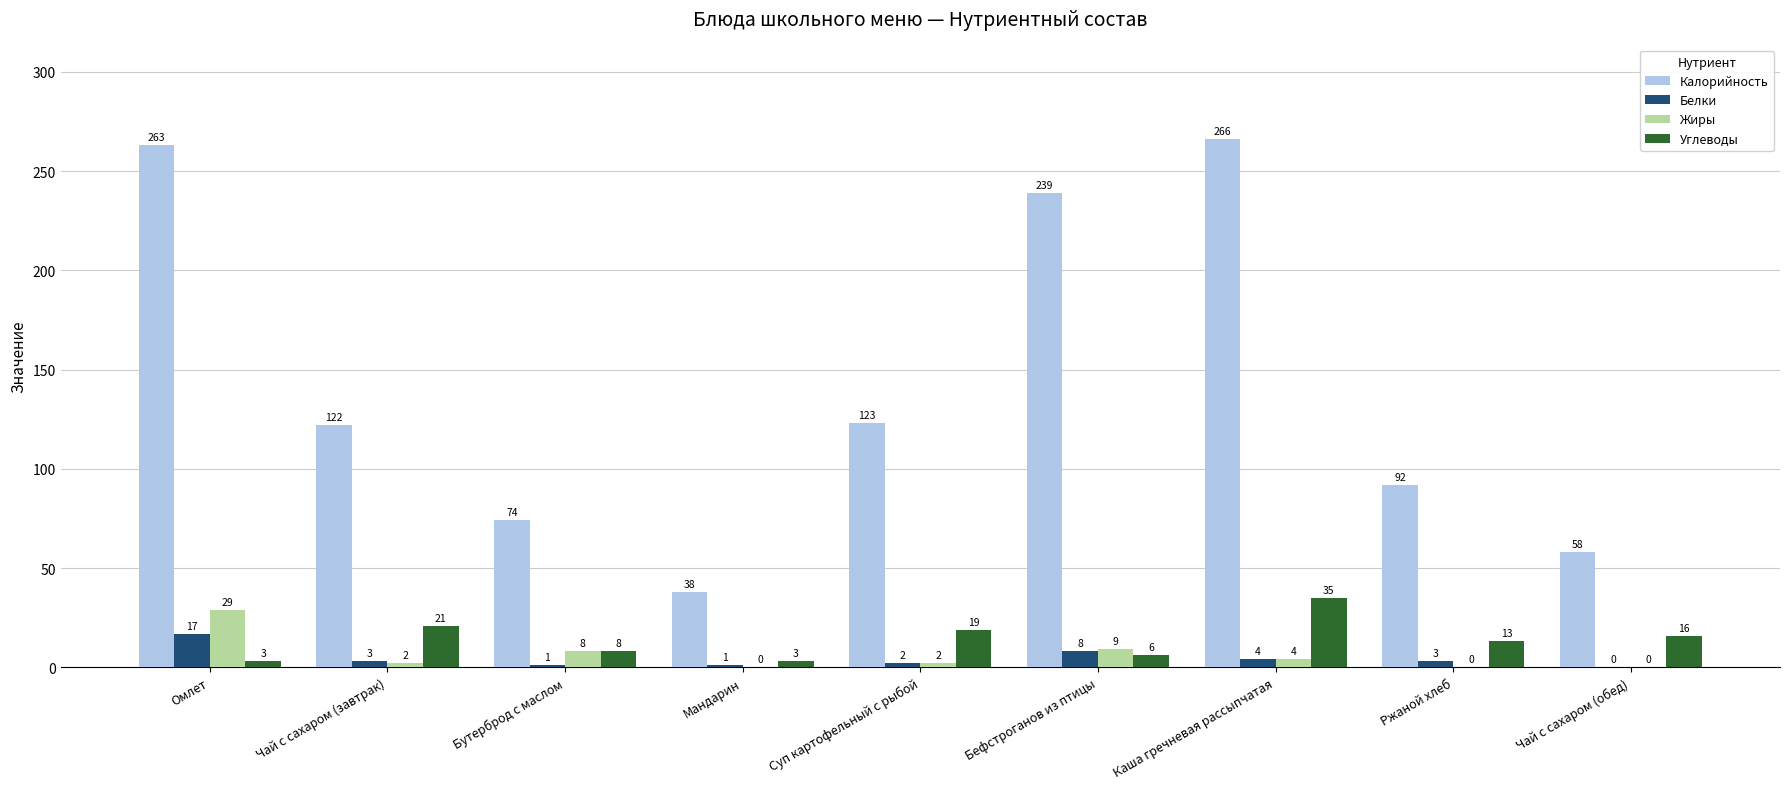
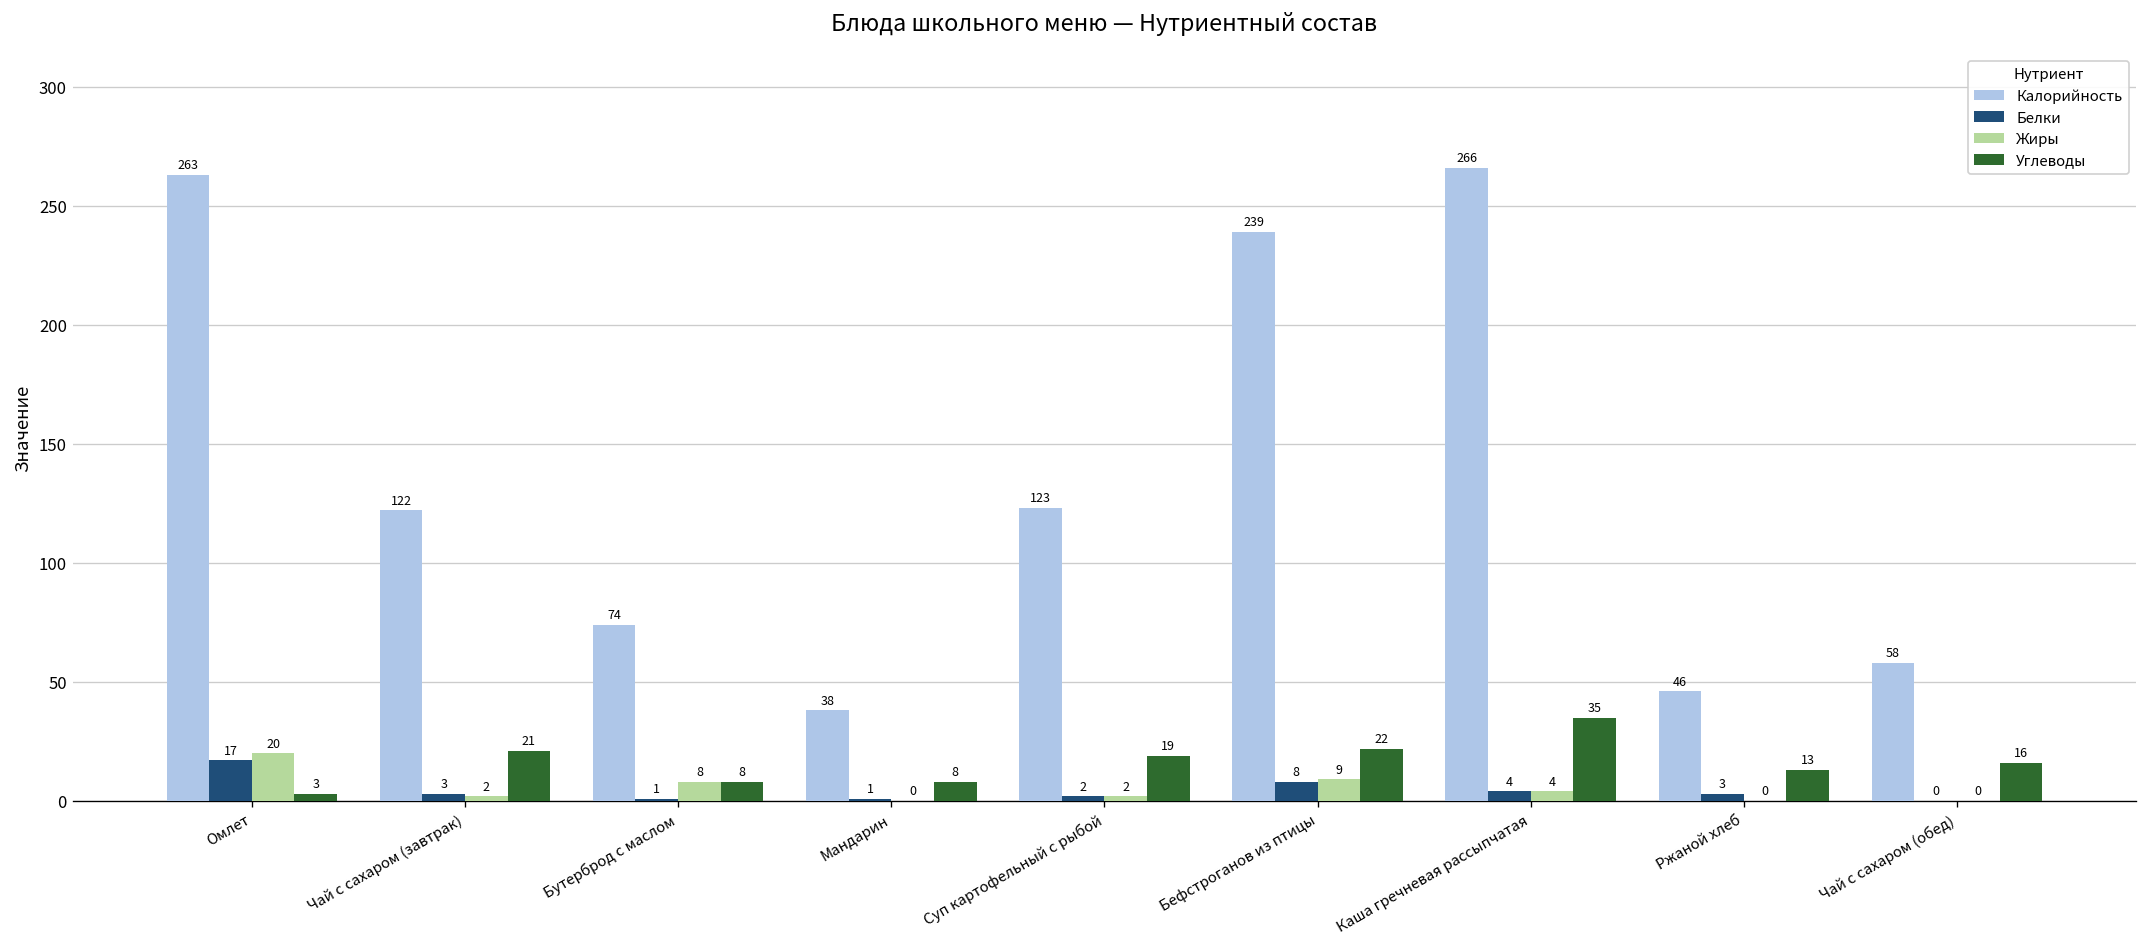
Жиры, Омлет: 29 -> 20
Углеводы, Мандарин: 3 -> 8
Углеводы, Бефстроганов из птицы: 6 -> 22
Калорийность, Ржаной хлеб: 92 -> 46
